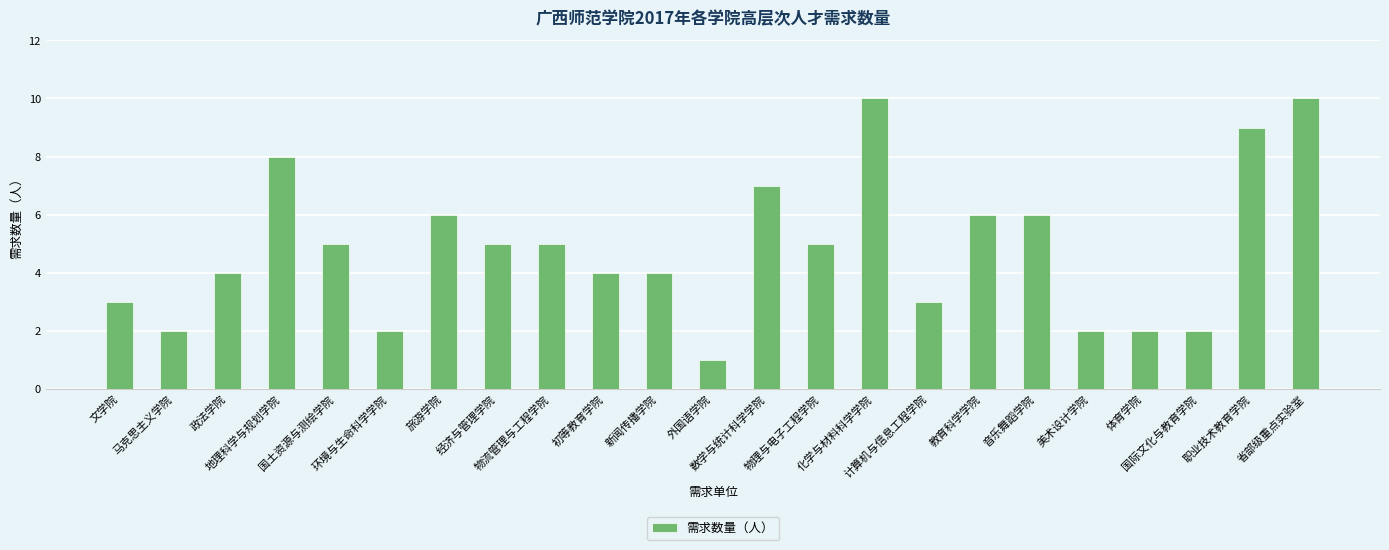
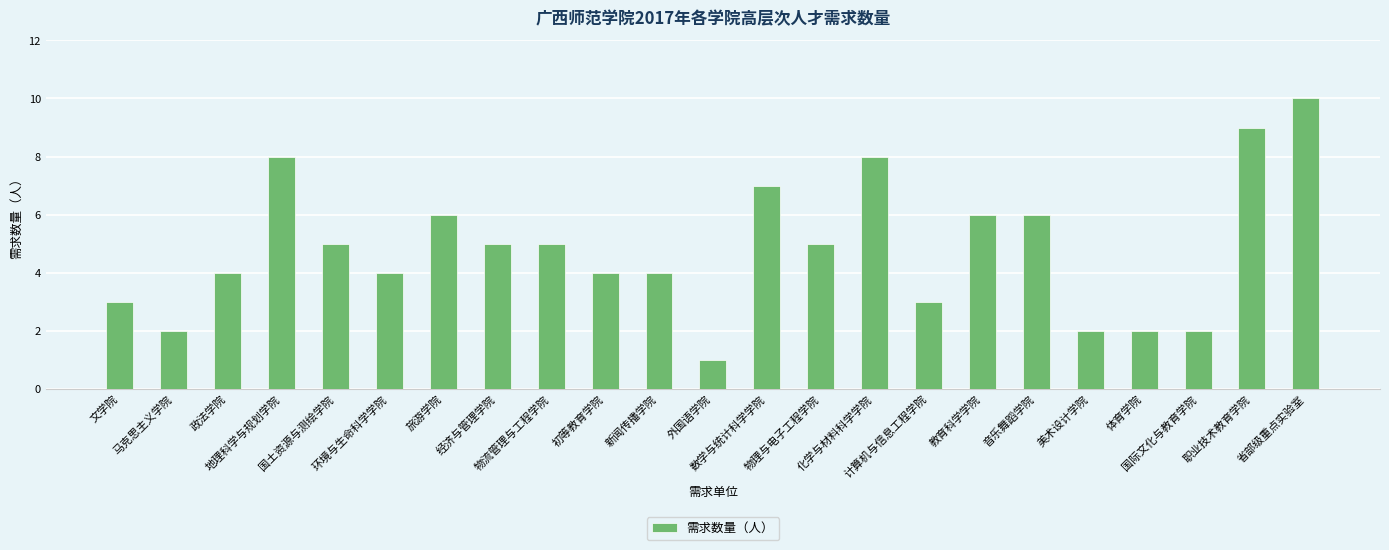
环境与生命科学学院: 2 -> 4
化学与材料科学学院: 10 -> 8
